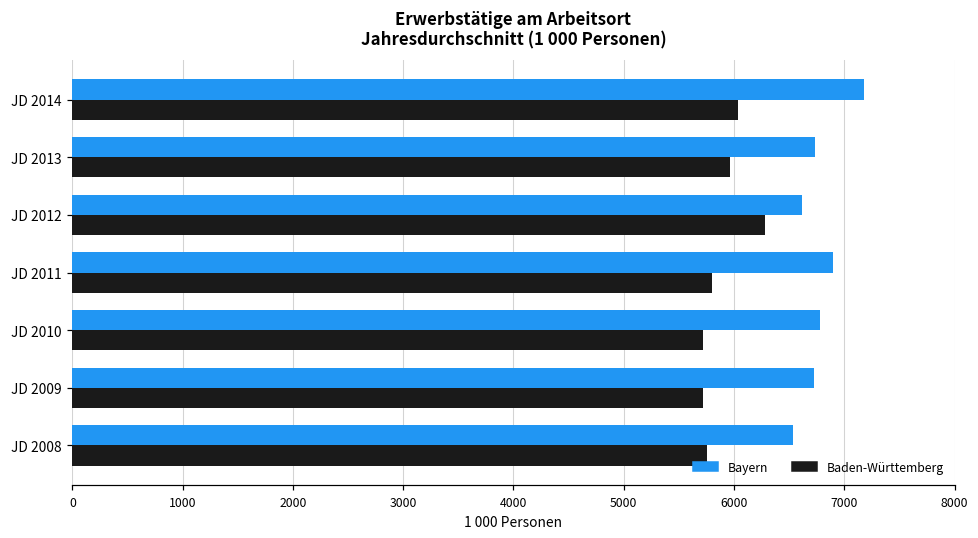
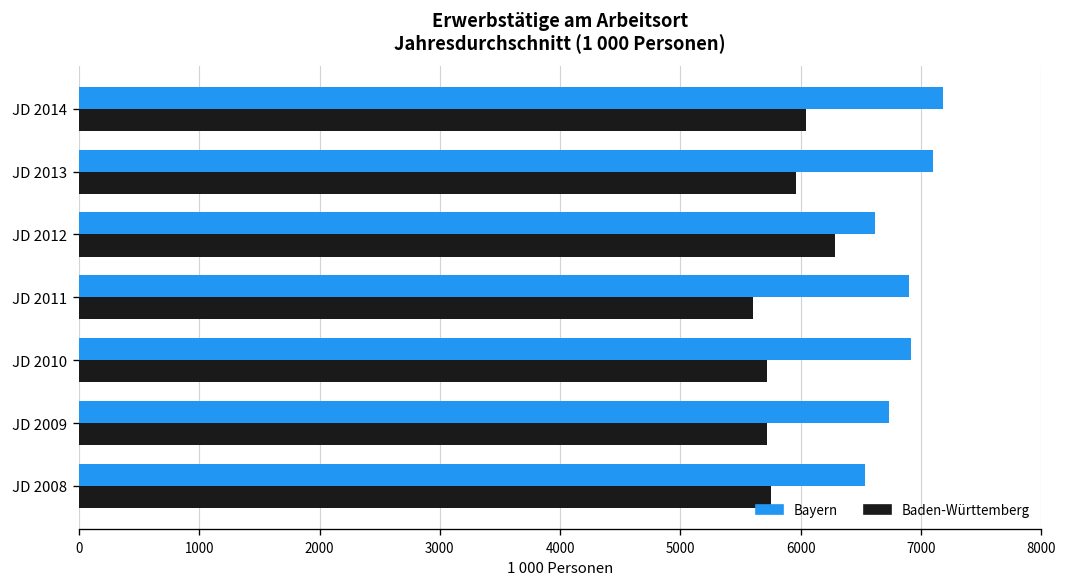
Bayern, JD 2013: 6730 -> 7100
Baden-Württemberg, JD 2011: 5800 -> 5600
Bayern, JD 2010: 6780 -> 6920
